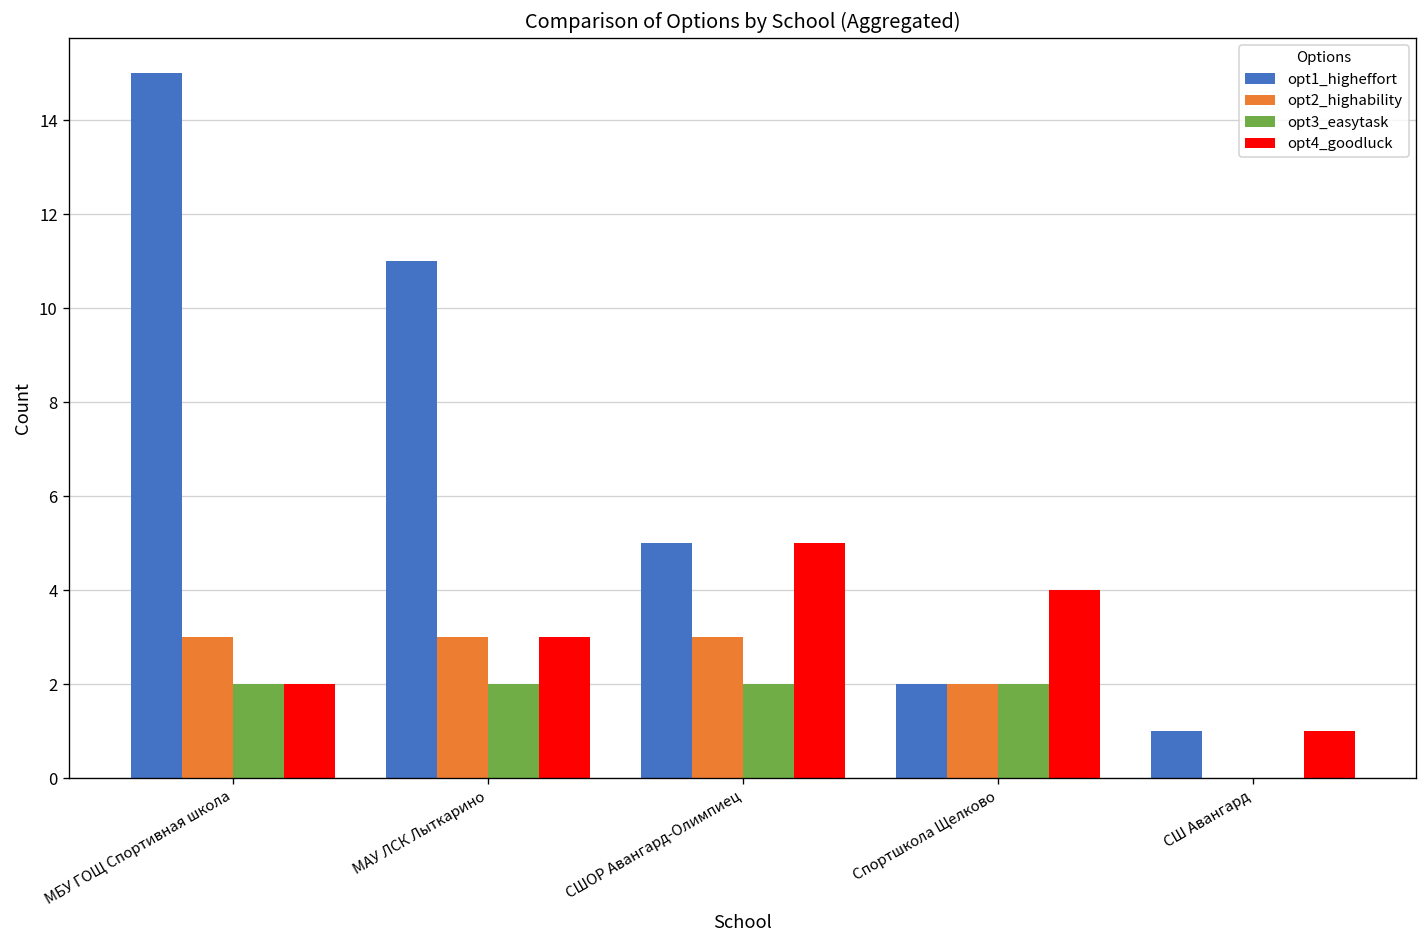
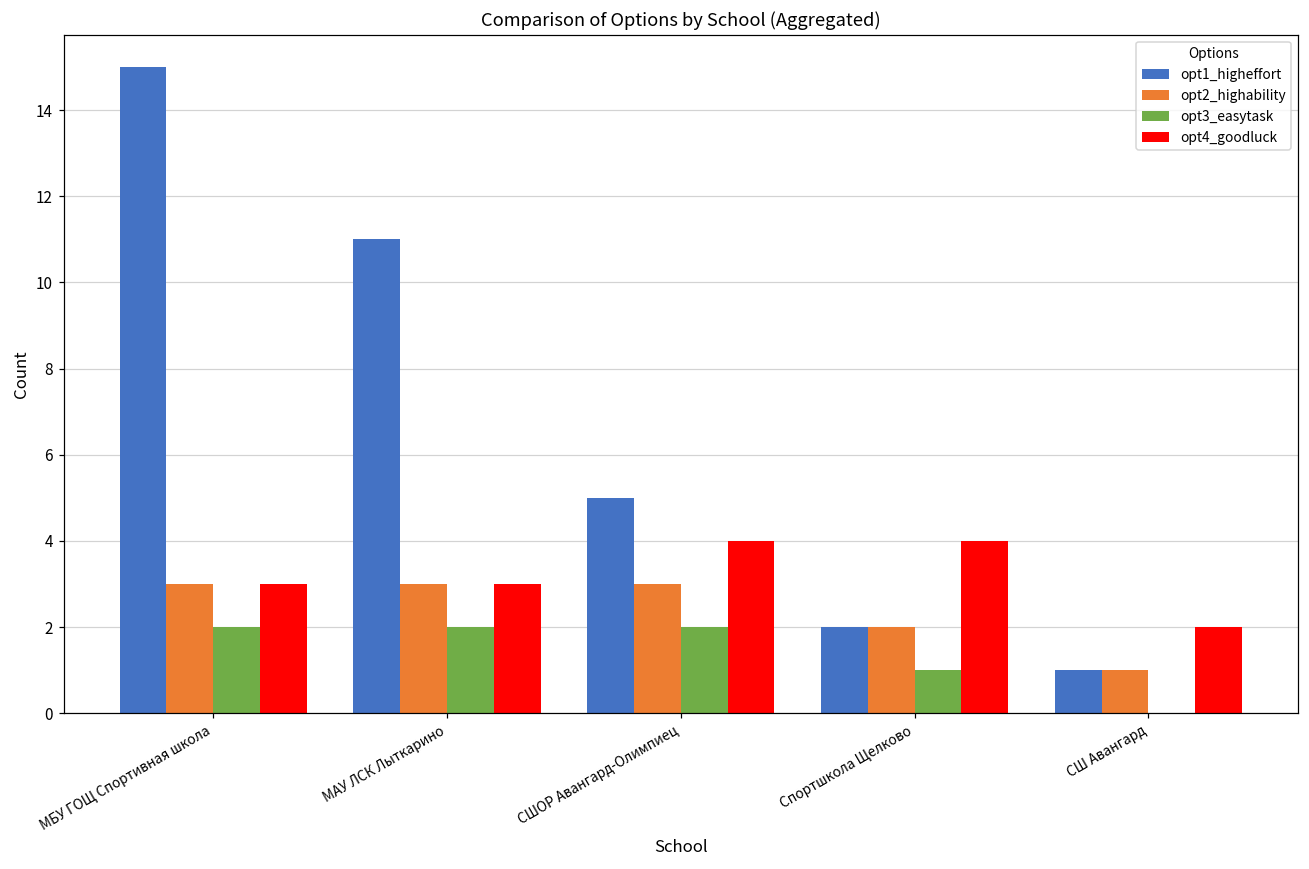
opt4_goodluck, МБУ ГОЩ Спортивная школа: 2 -> 3
opt4_goodluck, СШОР Авангард-Олимпиец: 5 -> 4
opt3_easytask, Спортшкола Щелково: 2 -> 1
opt2_highability, СШ Авангард: 0 -> 1
opt4_goodluck, СШ Авангард: 1 -> 2
